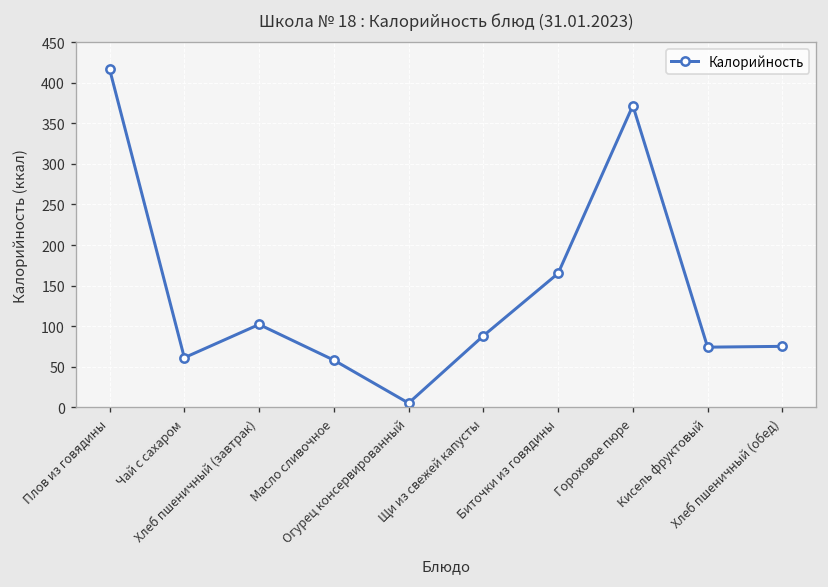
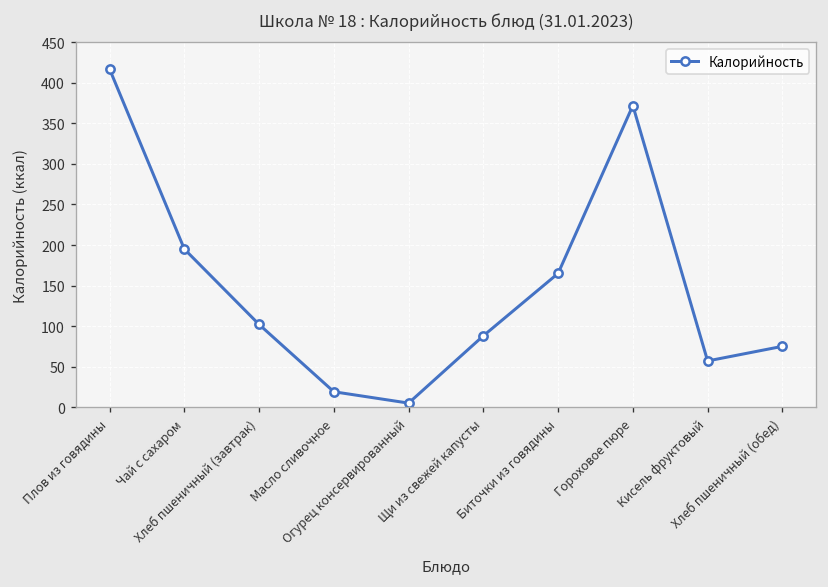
Чай с сахаром: 60 -> 200
Масло сливочное: 60 -> 20
Кисель фруктовый: 70 -> 60
